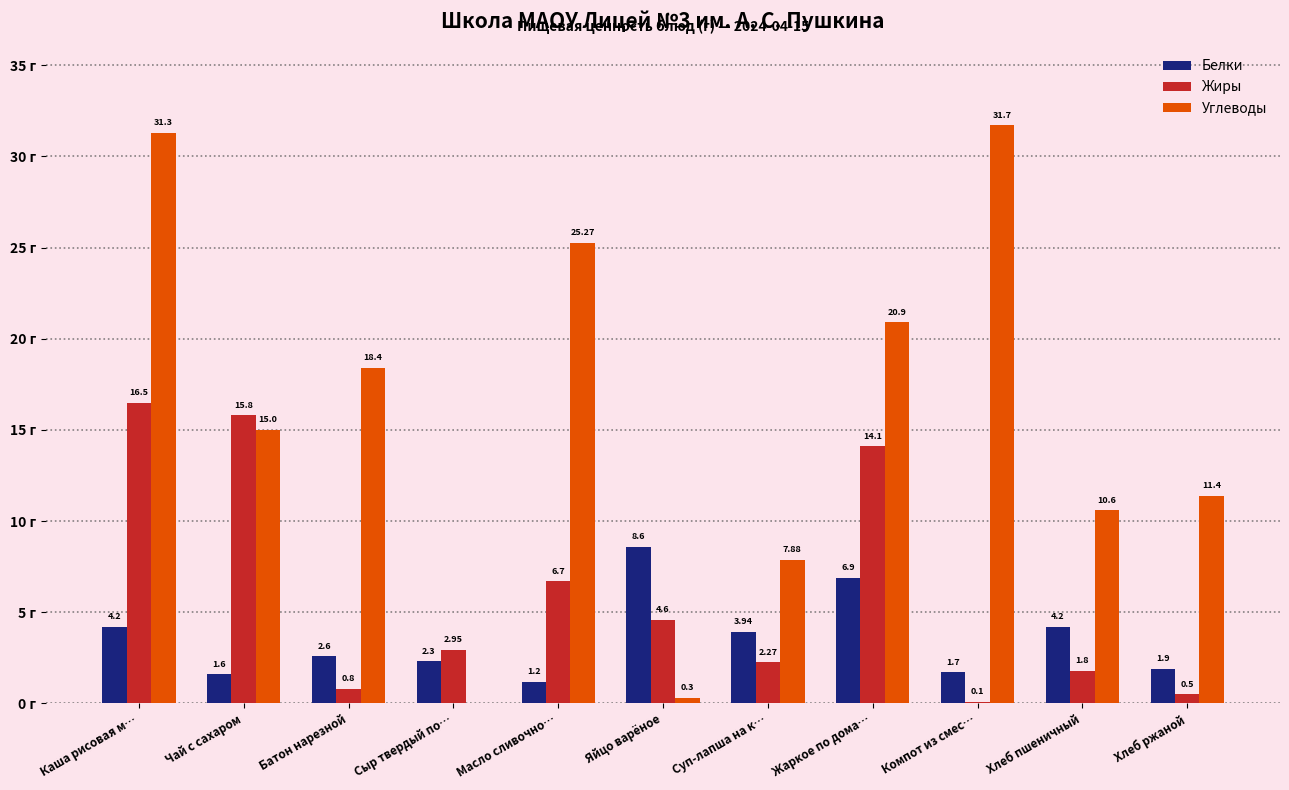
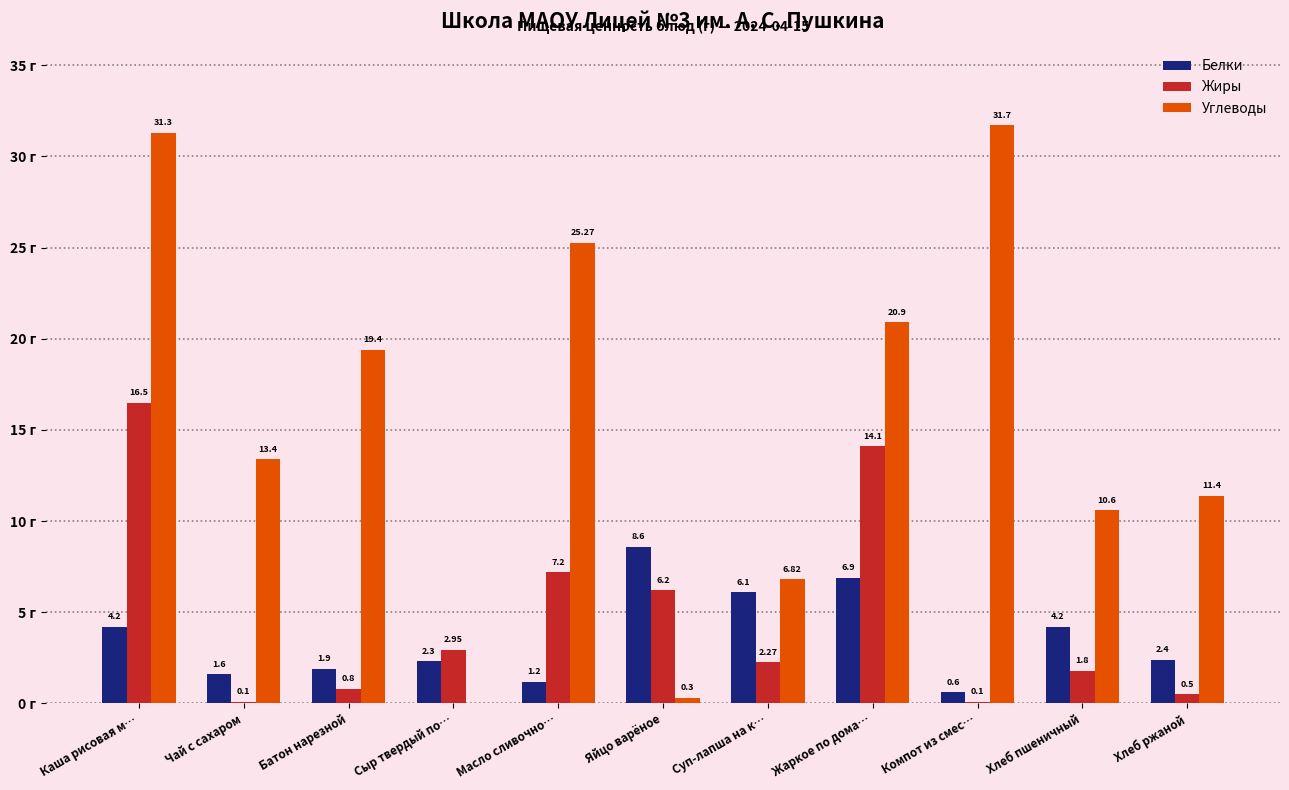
Жиры, Чай с сахаром: 15.8 -> 0.1
Углеводы, Чай с сахаром: 15.0 -> 13.4
Белки, Батон нарезной: 2.6 -> 1.9
Углеводы, Батон нарезной: 18.4 -> 19.4
Жиры, Масло сливочно…: 6.7 -> 7.2
Жиры, Яйцо варёное: 4.6 -> 6.2
Белки, Суп-лапша на к…: 3.94 -> 6.1
Углеводы, Суп-лапша на к…: 7.88 -> 6.82
Белки, Компот из смес…: 1.7 -> 0.6
Белки, Хлеб ржаной: 1.9 -> 2.4
